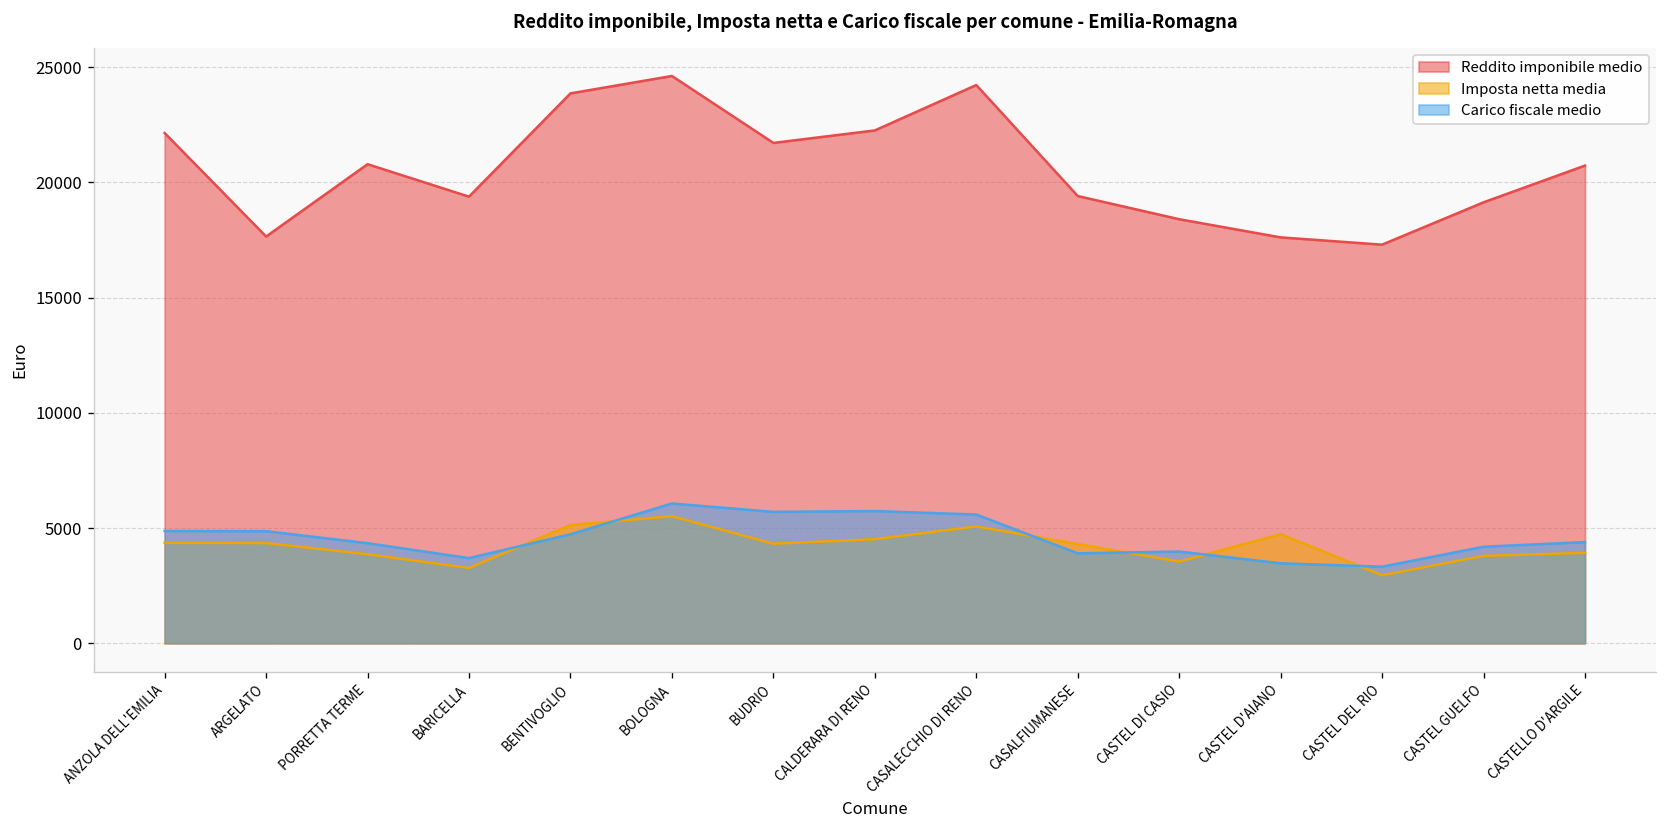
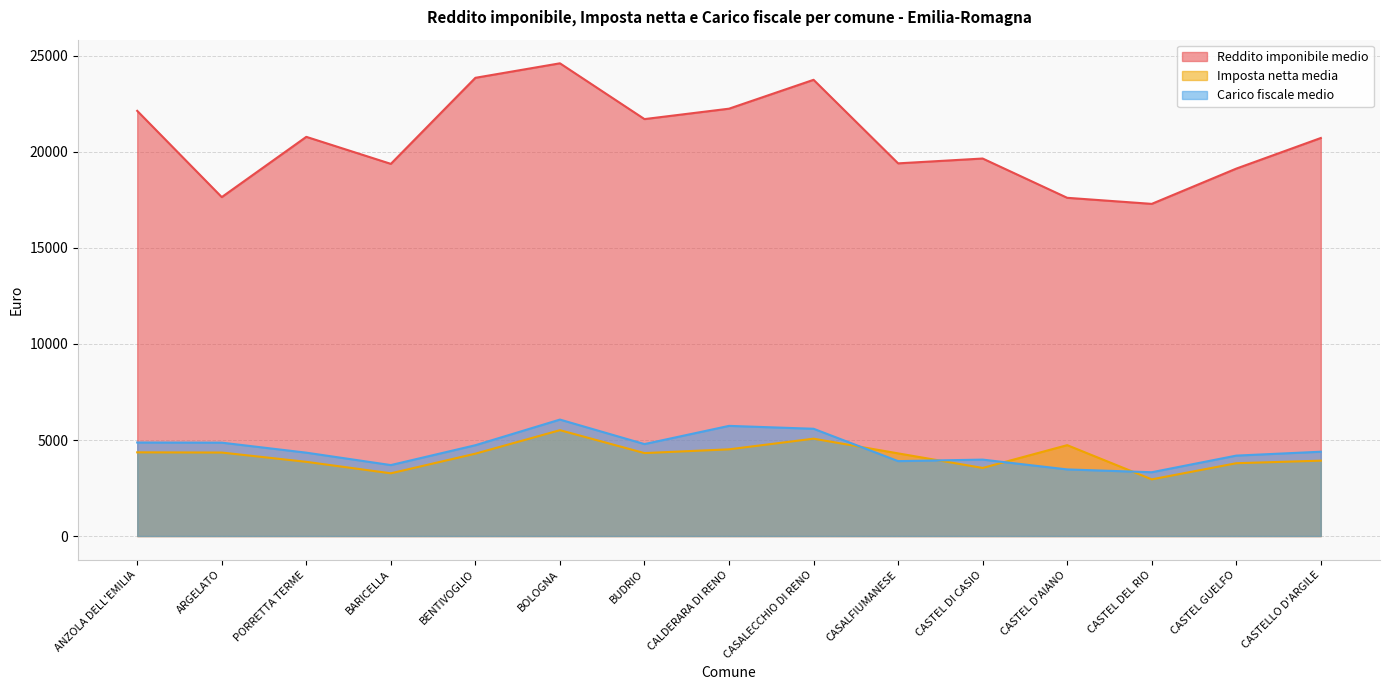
Imposta netta media, BENTIVOGLIO: 5100 -> 4300
Carico fiscale medio, BUDRIO: 5700 -> 4800
Reddito imponibile medio, CASALECCHIO DI RENO: 24200 -> 23800
Reddito imponibile medio, CASTEL DI CASIO: 18400 -> 19700
